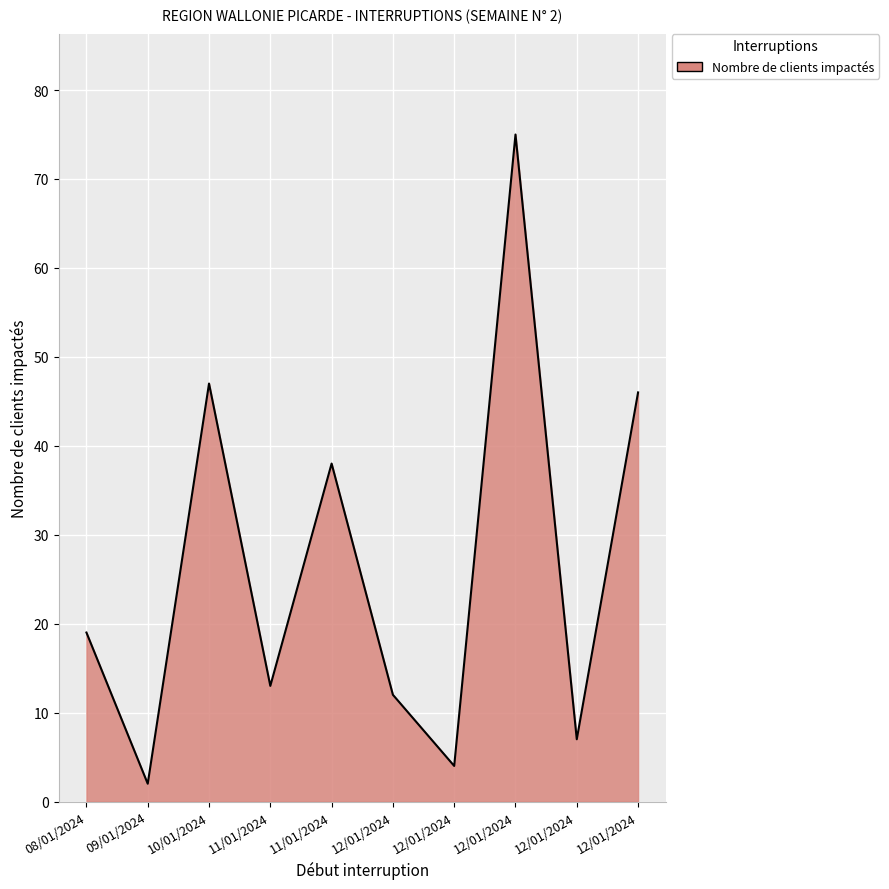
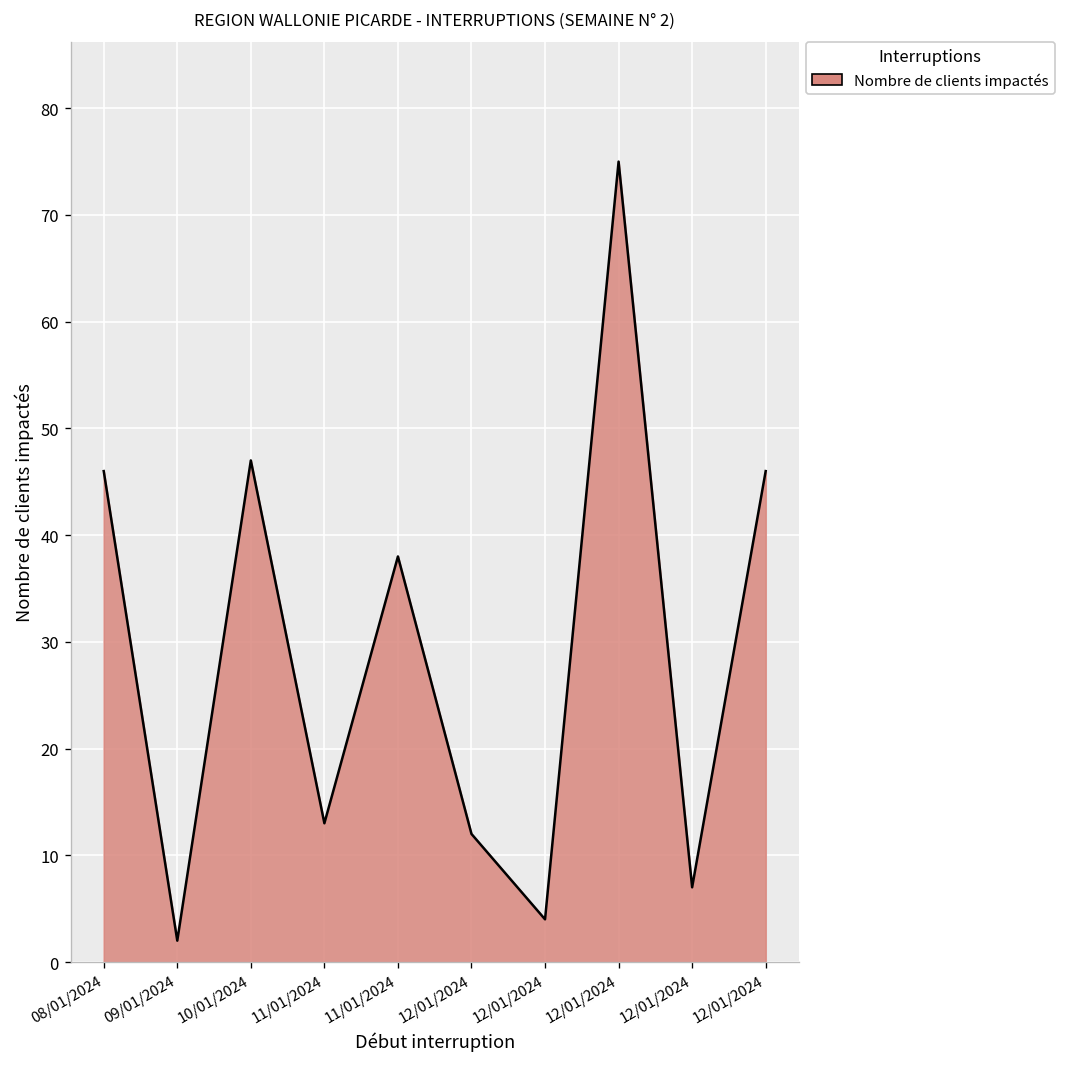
08/01/2024: 19 -> 46
